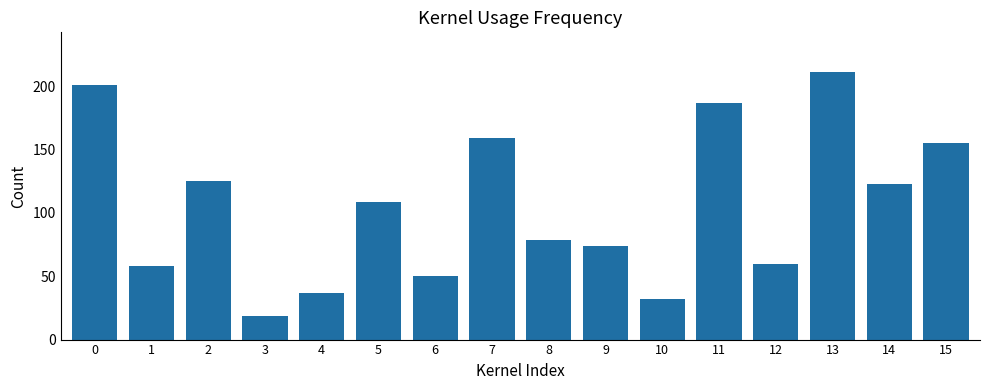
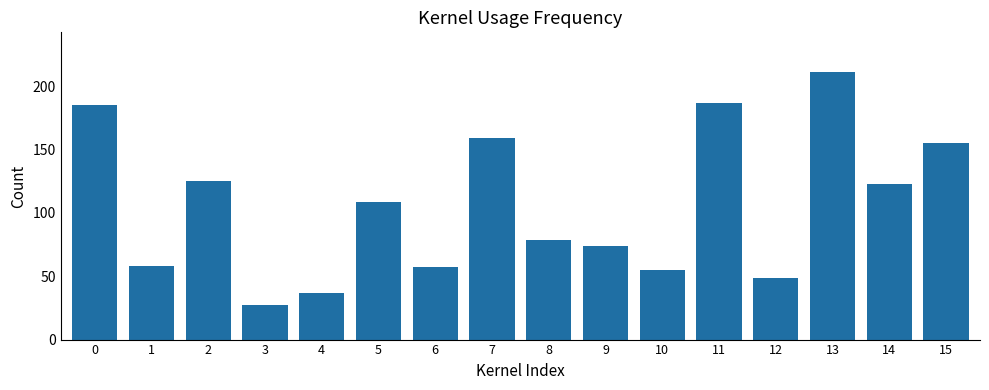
0: 201 -> 185
3: 19 -> 27
6: 50 -> 57
10: 32 -> 55
12: 60 -> 49
